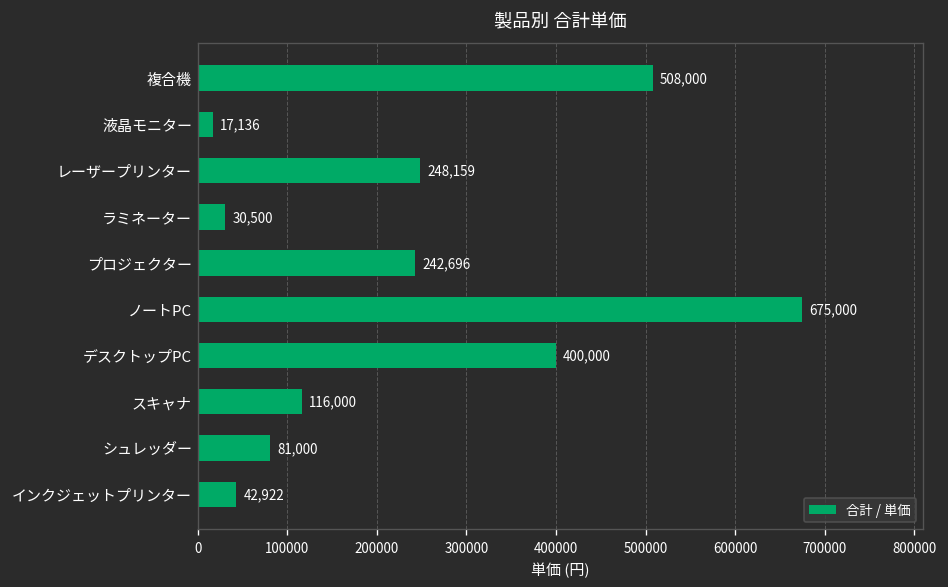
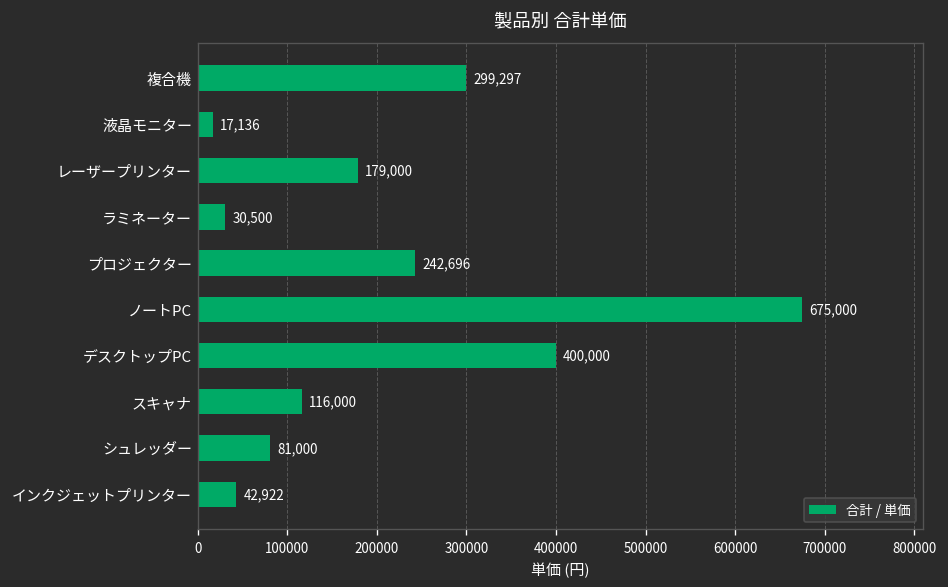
複合機: 508,000 -> 299,297
レーザープリンター: 248,159 -> 179,000
